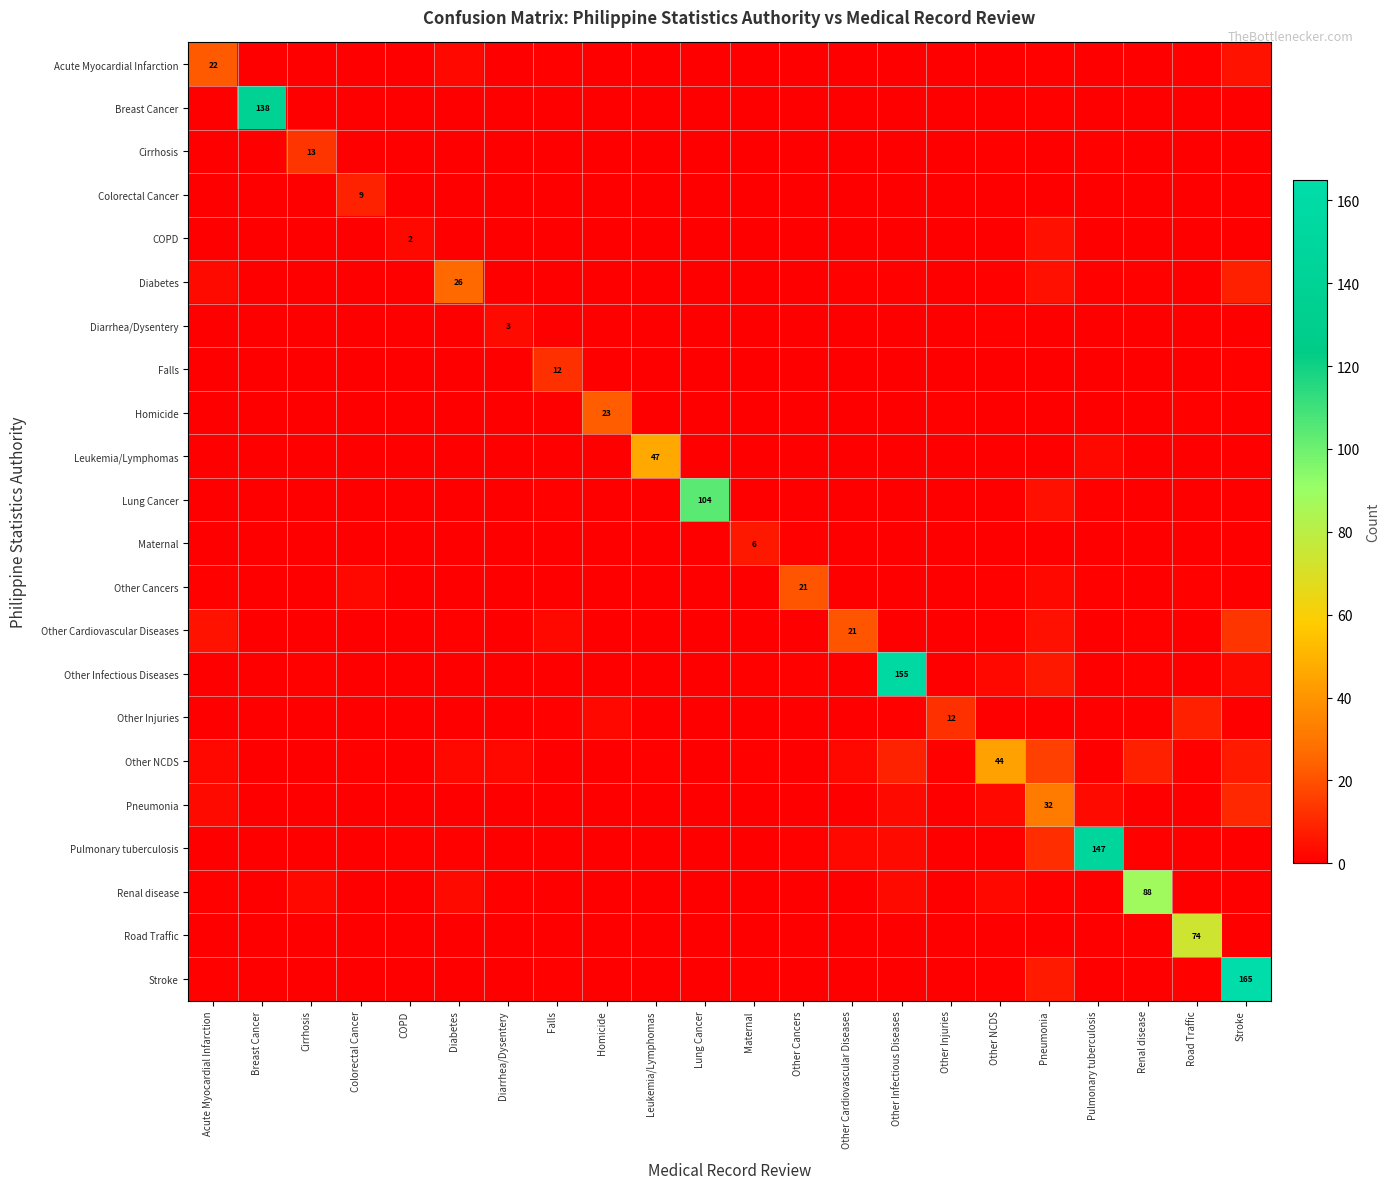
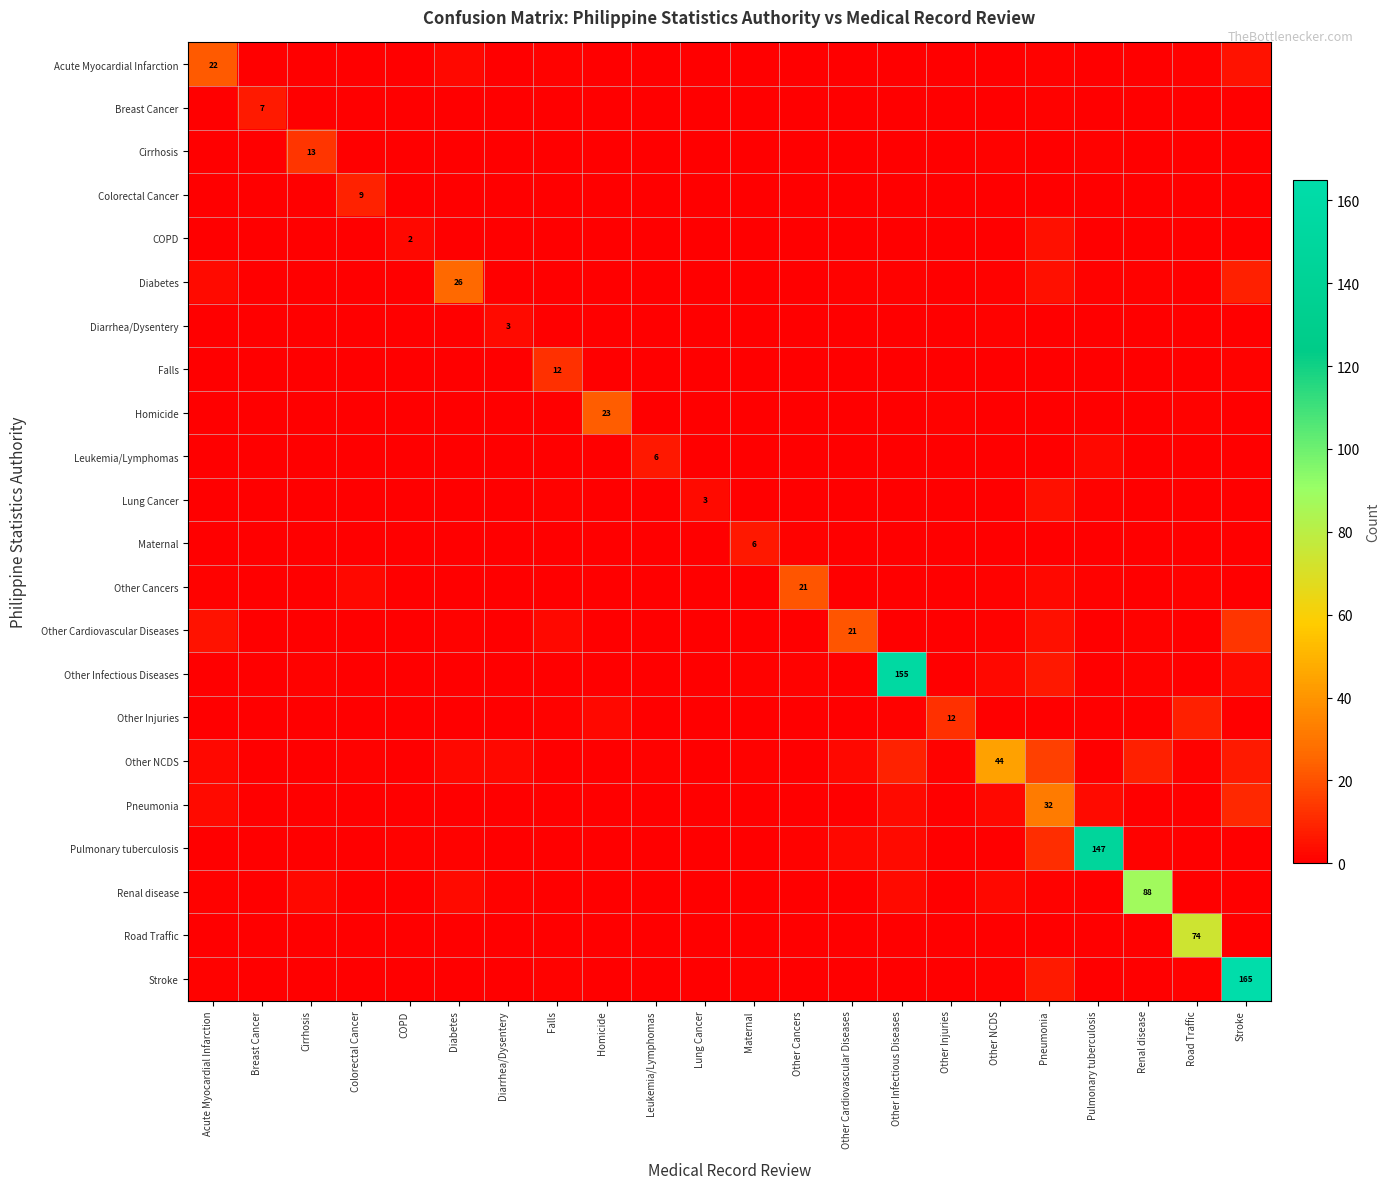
Breast Cancer, Breast Cancer: 138 -> 7
Leukemia/Lymphomas, Leukemia/Lymphomas: 47 -> 6
Lung Cancer, Lung Cancer: 104 -> 3
